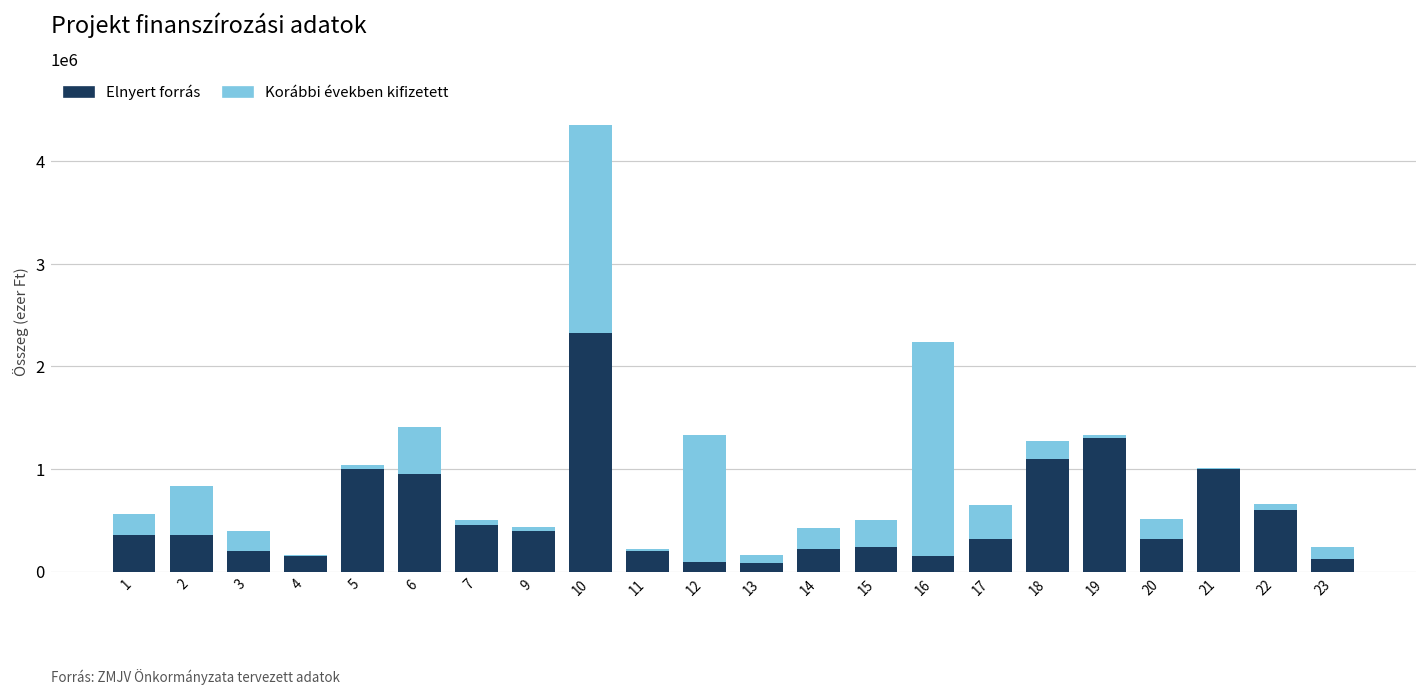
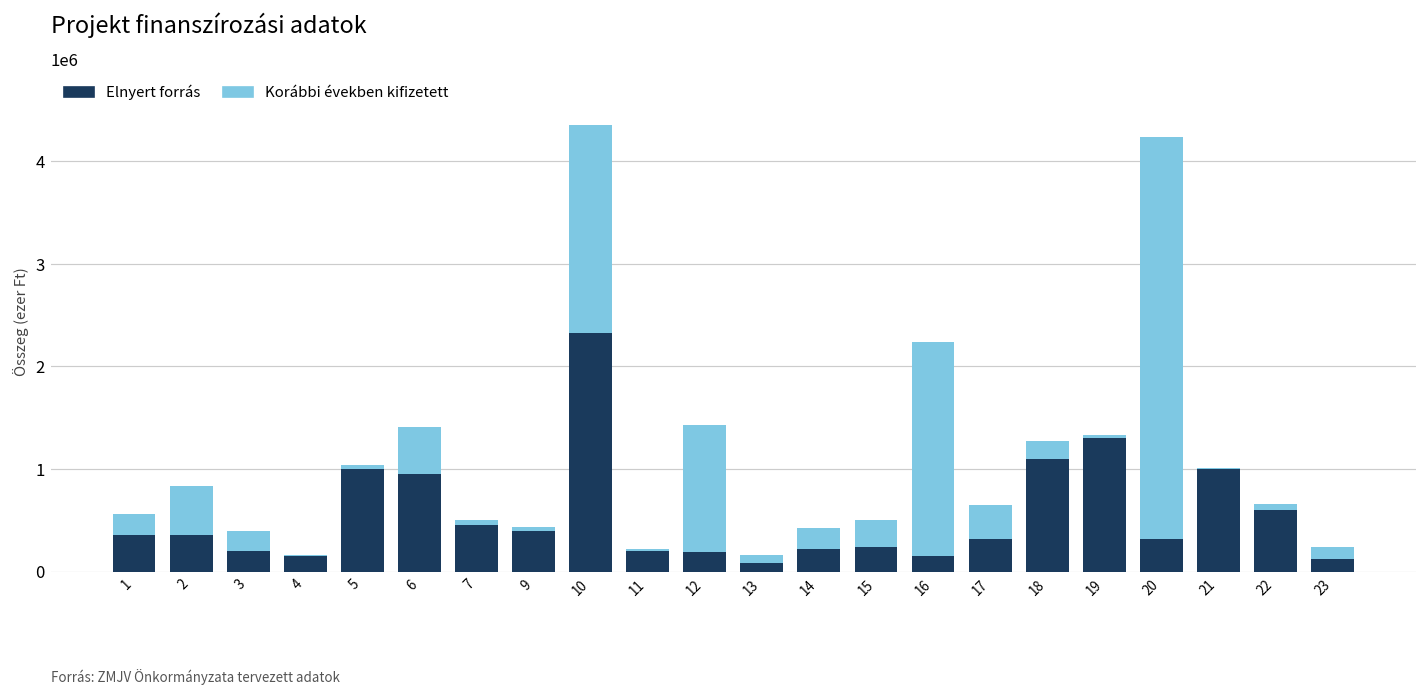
Elnyert forrás, 12: 100000 -> 200000
Korábbi években kifizetett, 20: 200000 -> 3900000
